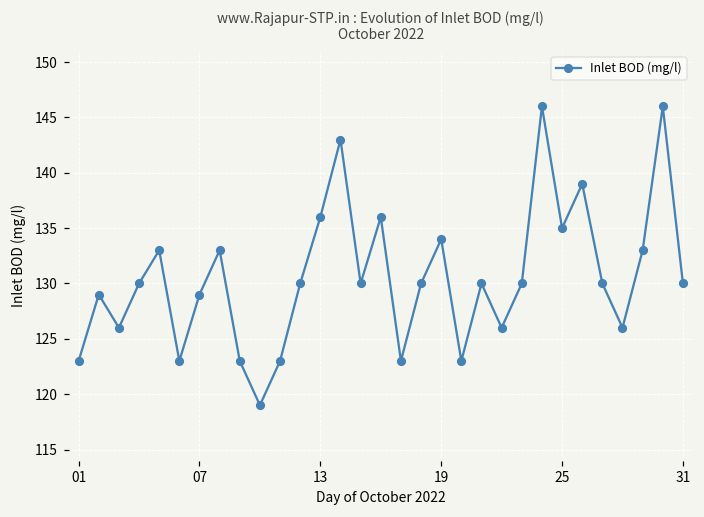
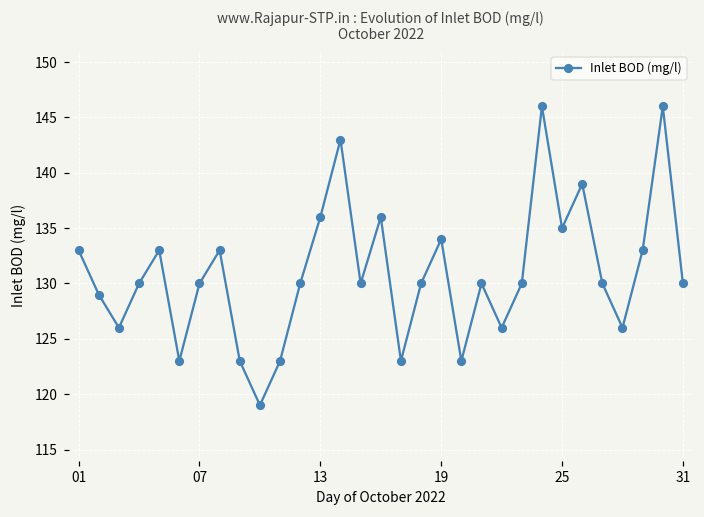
01: 123 -> 133
07: 129 -> 130
